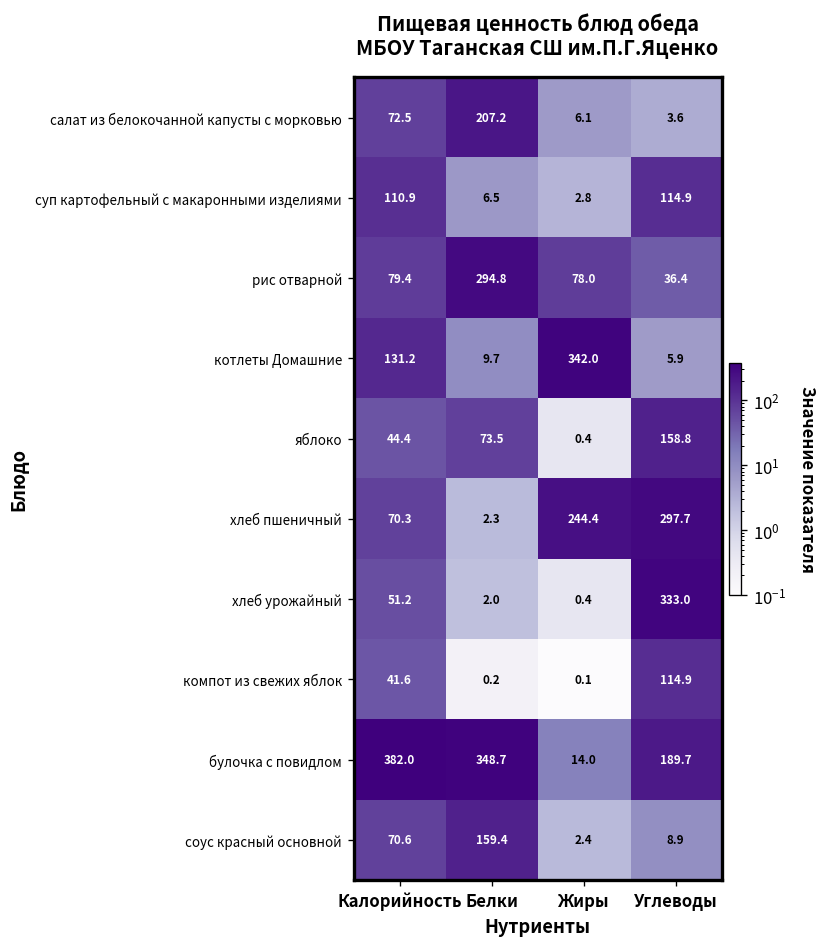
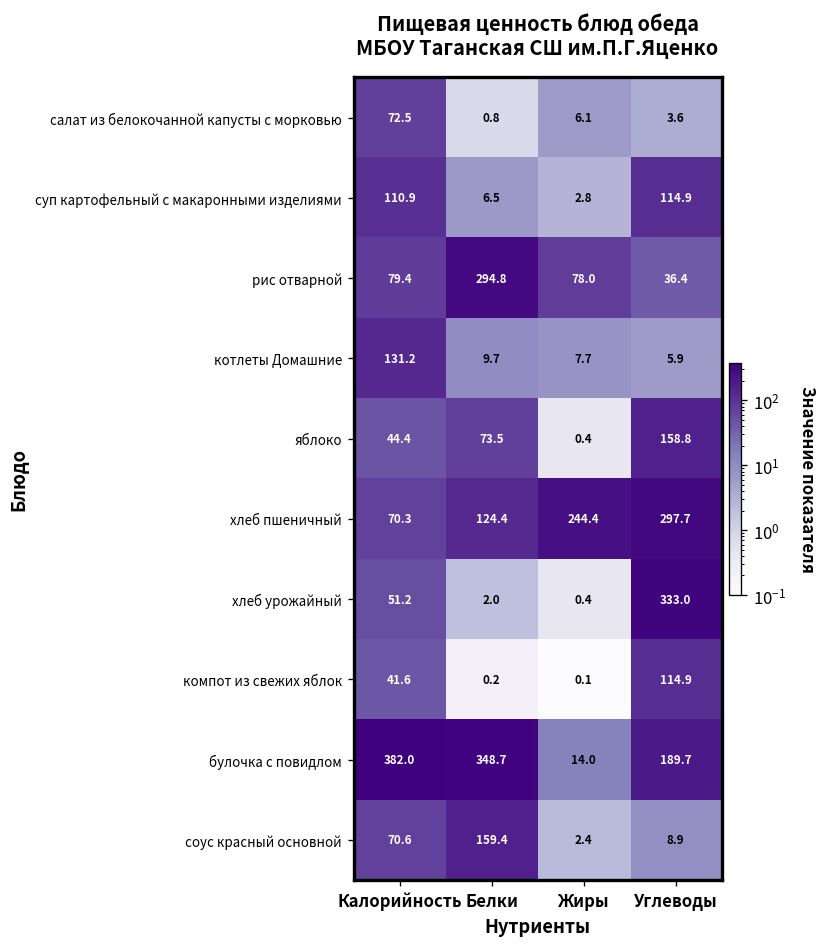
салат из белокочанной капусты с морковью, Белки: 207.2 -> 0.8
котлеты Домашние, Жиры: 342.0 -> 7.7
хлеб пшеничный, Белки: 2.3 -> 124.4
